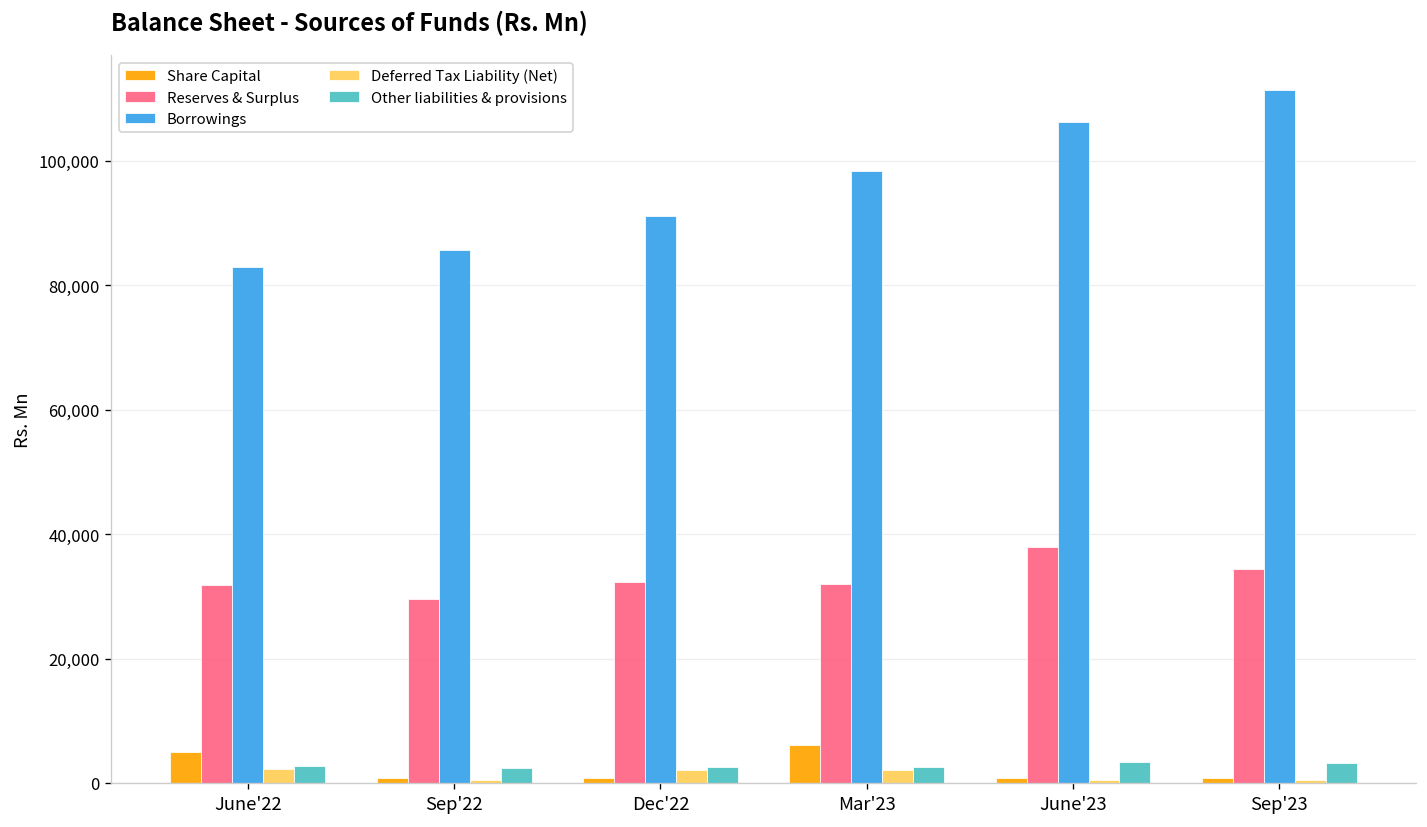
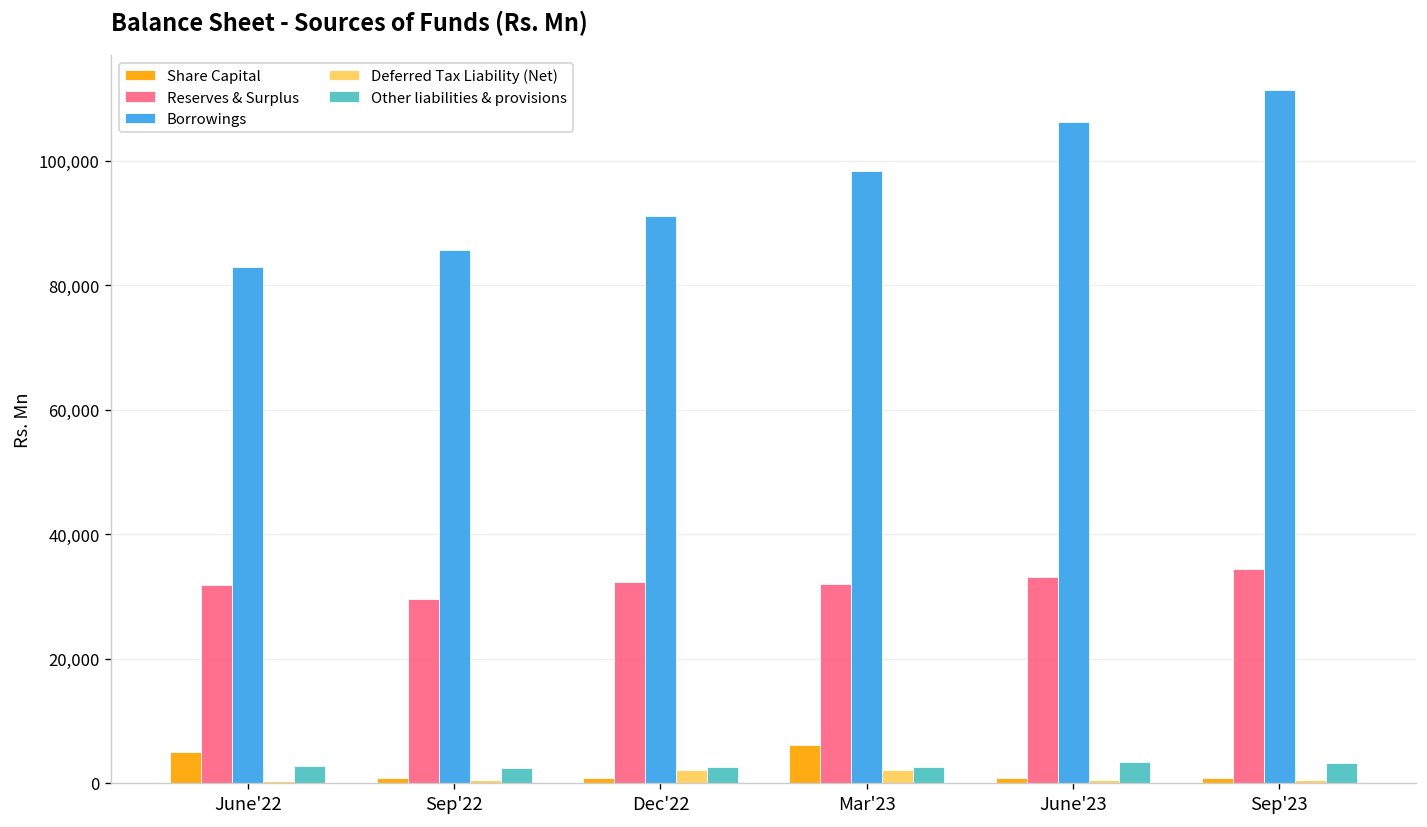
Deferred Tax Liability (Net), June'22: 2,000 -> 0
Reserves & Surplus, June'23: 38,000 -> 33,000
